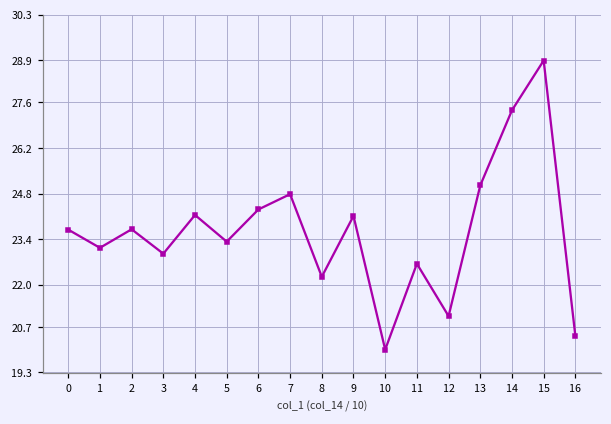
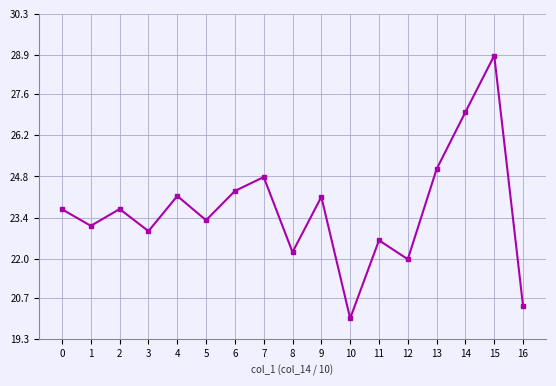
12: 21.0 -> 22.0
14: 27.4 -> 27.0
